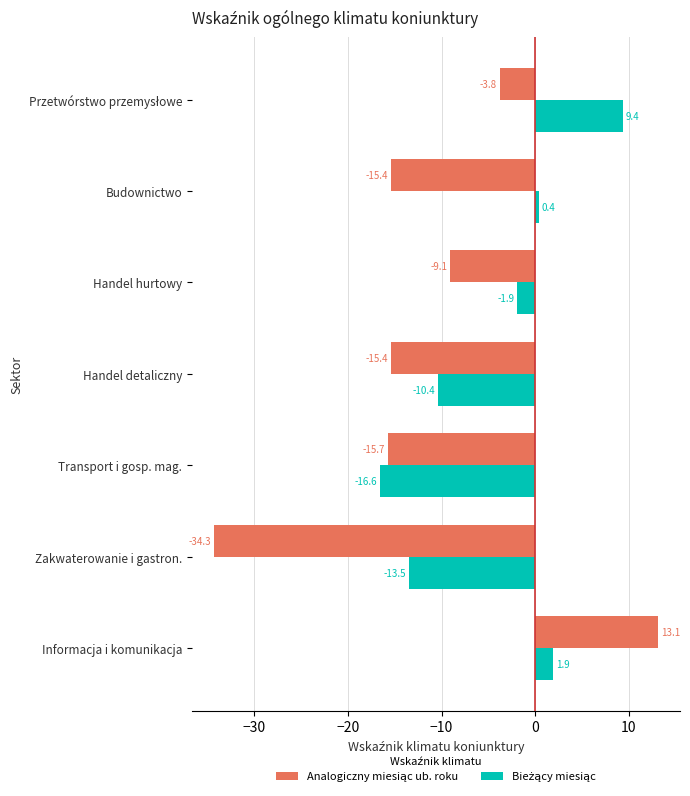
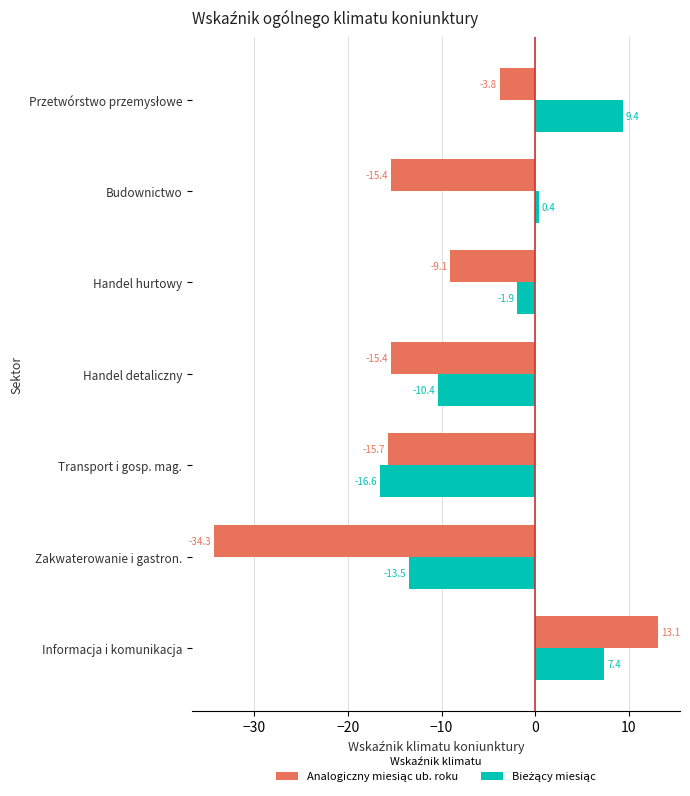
Bieżący miesiąc, Informacja i komunikacja: 1.9 -> 7.4
